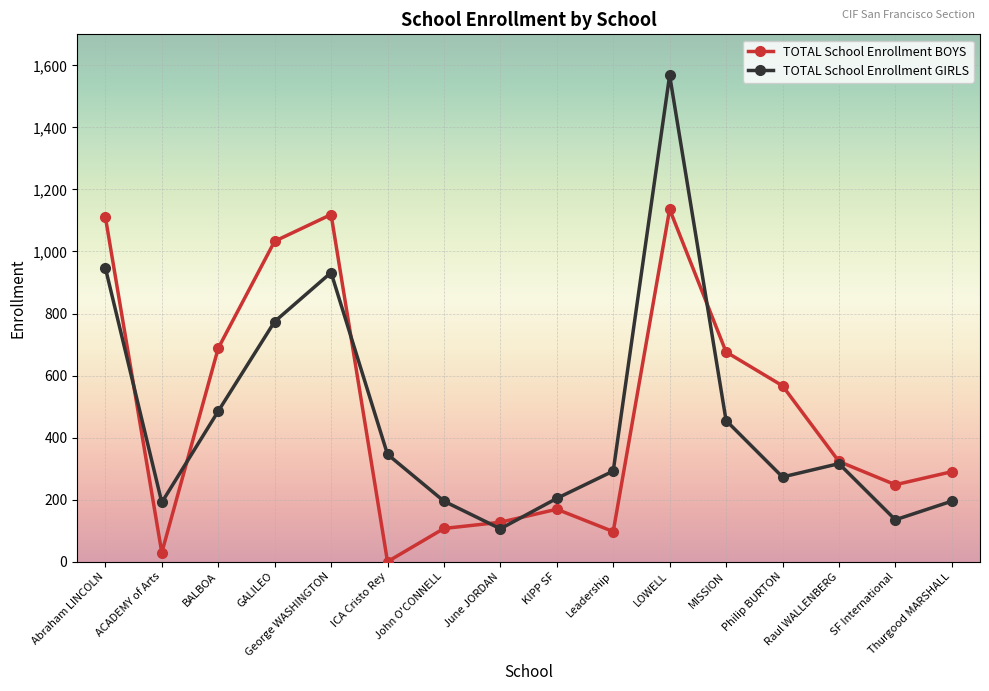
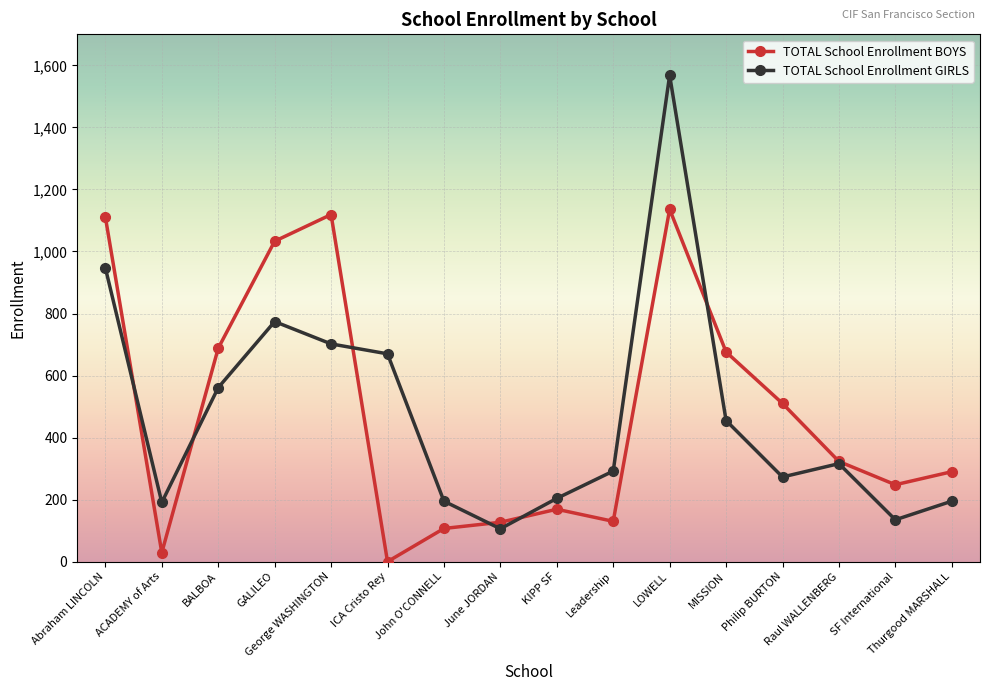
TOTAL School Enrollment GIRLS, BALBOA: 490 -> 560
TOTAL School Enrollment GIRLS, George WASHINGTON: 930 -> 700
TOTAL School Enrollment GIRLS, ICA Cristo Rey: 350 -> 670
TOTAL School Enrollment BOYS, Leadership: 100 -> 130
TOTAL School Enrollment BOYS, Philip BURTON: 570 -> 510
